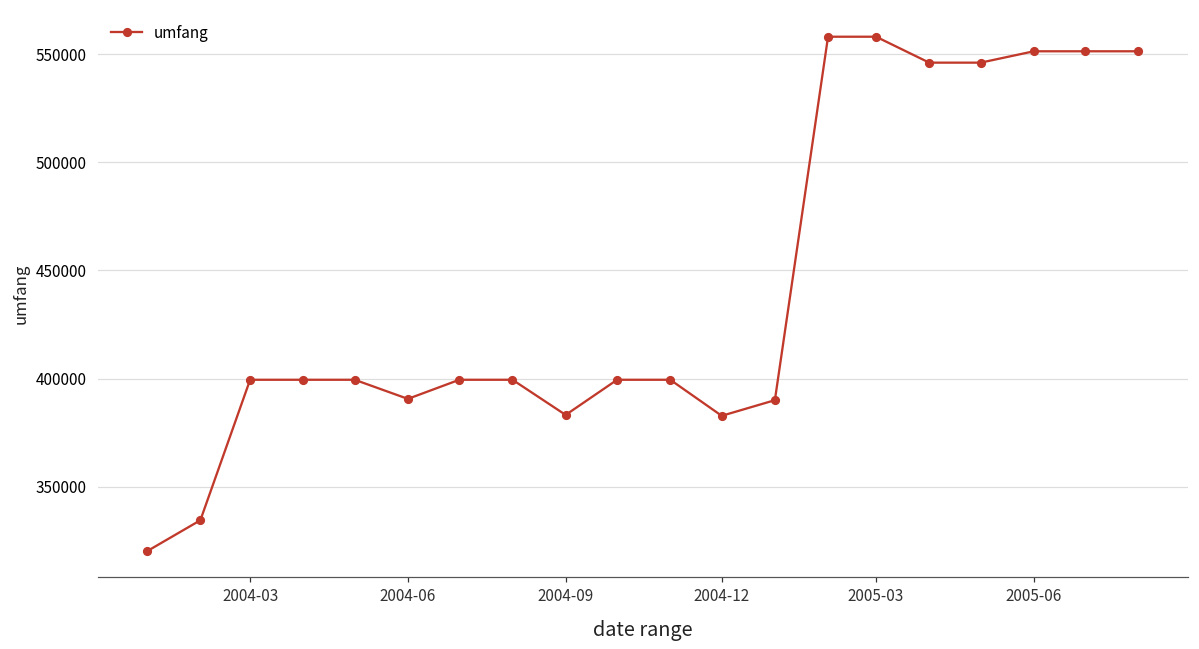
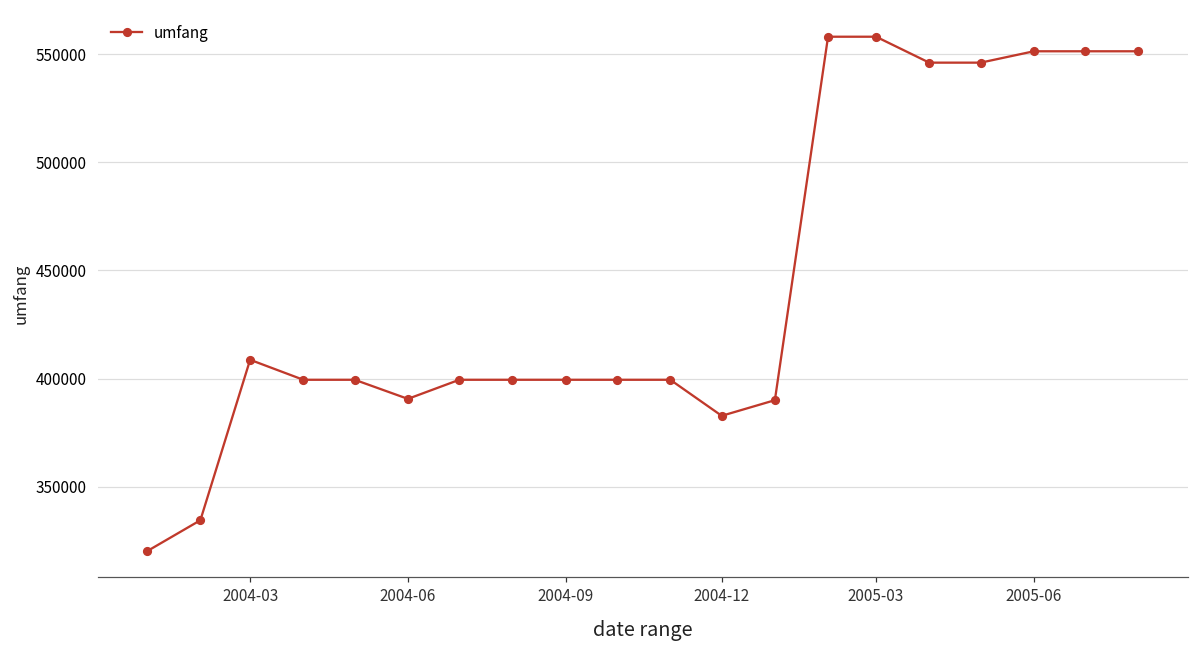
2004-03: 399000 -> 409000
2004-09: 383000 -> 399000
